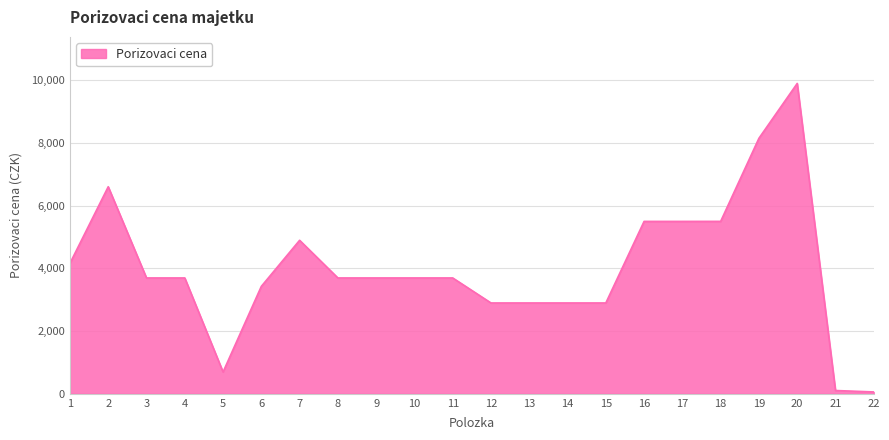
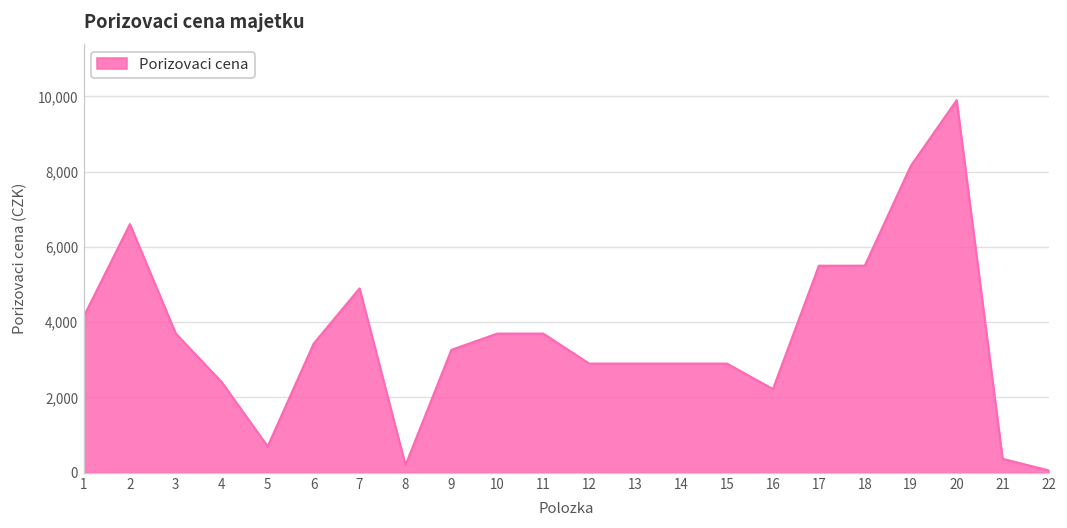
4: 3,700 -> 2,400
8: 3,700 -> 200
9: 3,700 -> 3,300
16: 5,500 -> 2,200
21: 100 -> 400
